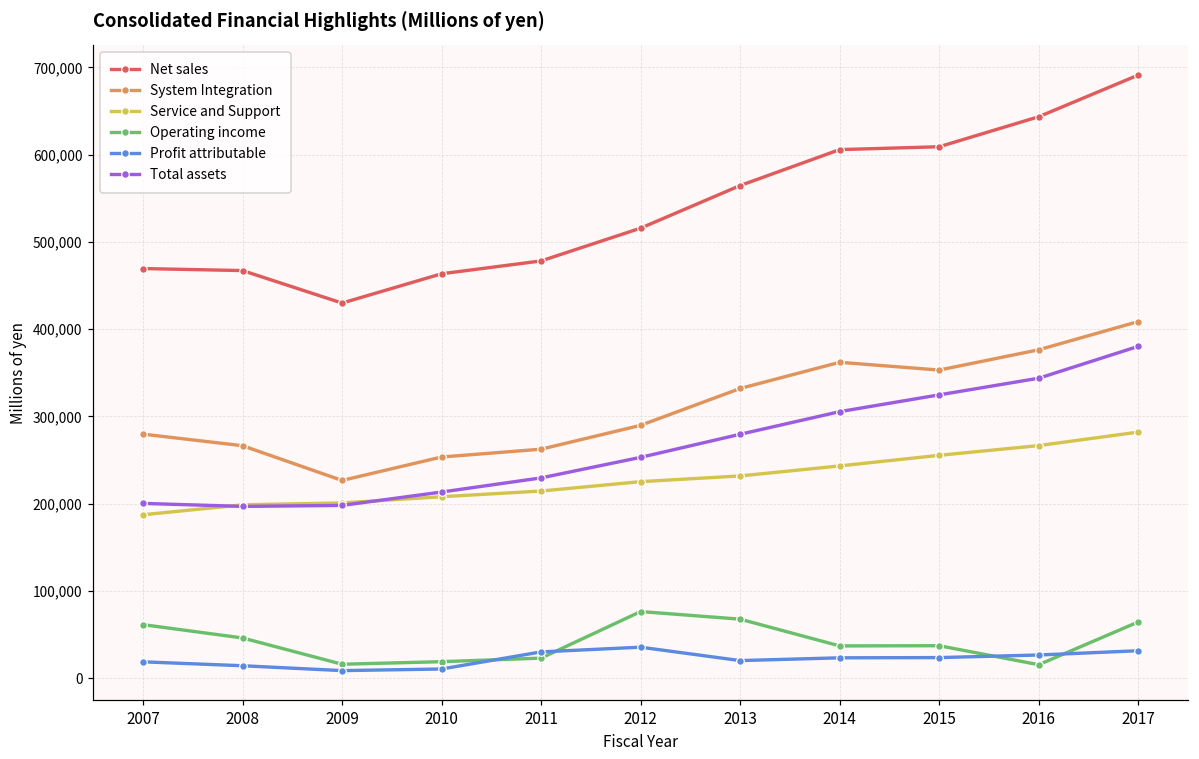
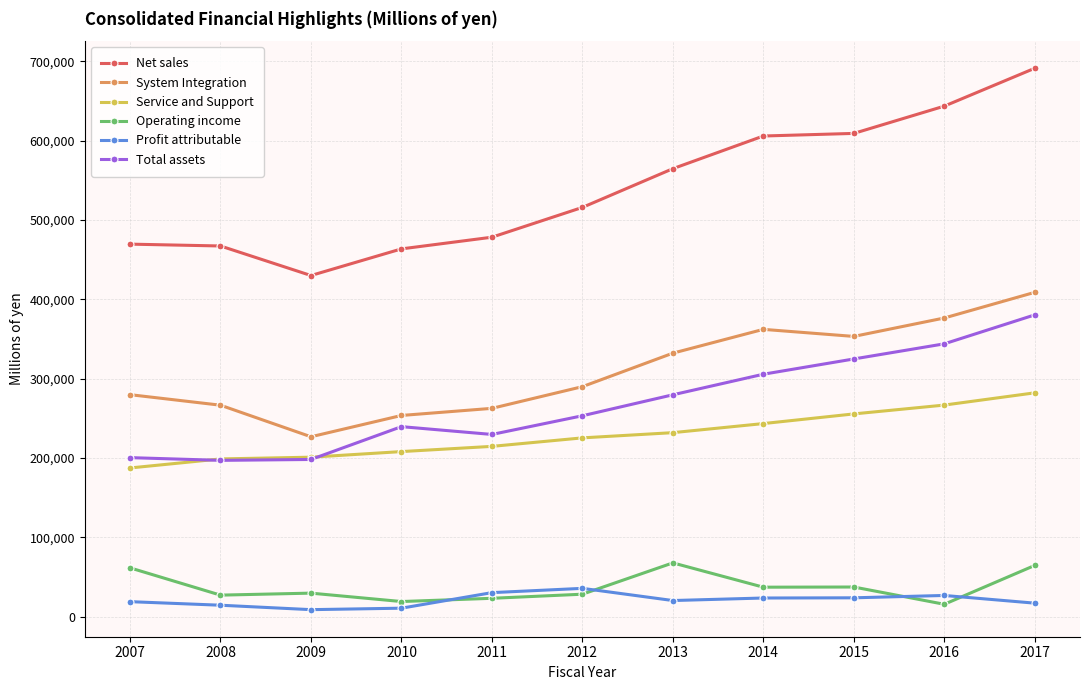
Operating income, 2008: 50,000 -> 30,000
Operating income, 2009: 20,000 -> 30,000
Total assets, 2010: 210,000 -> 240,000
Operating income, 2012: 80,000 -> 30,000
Profit attributable, 2017: 30,000 -> 20,000
